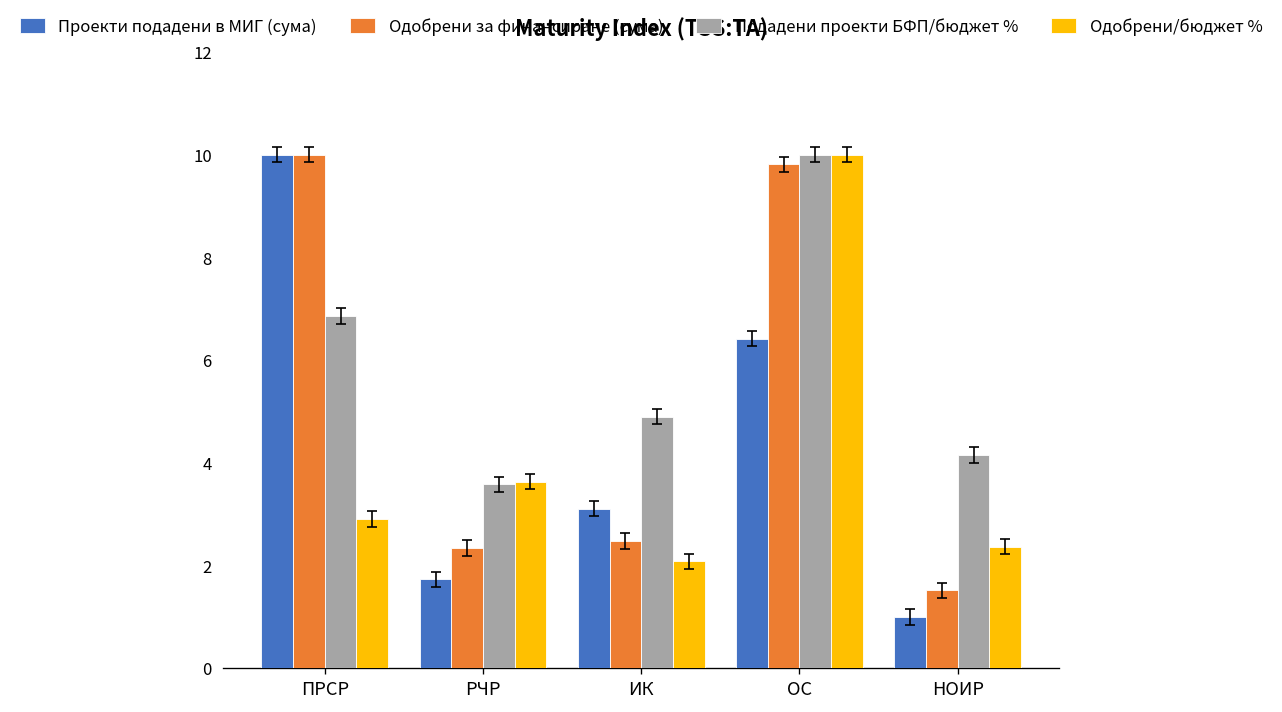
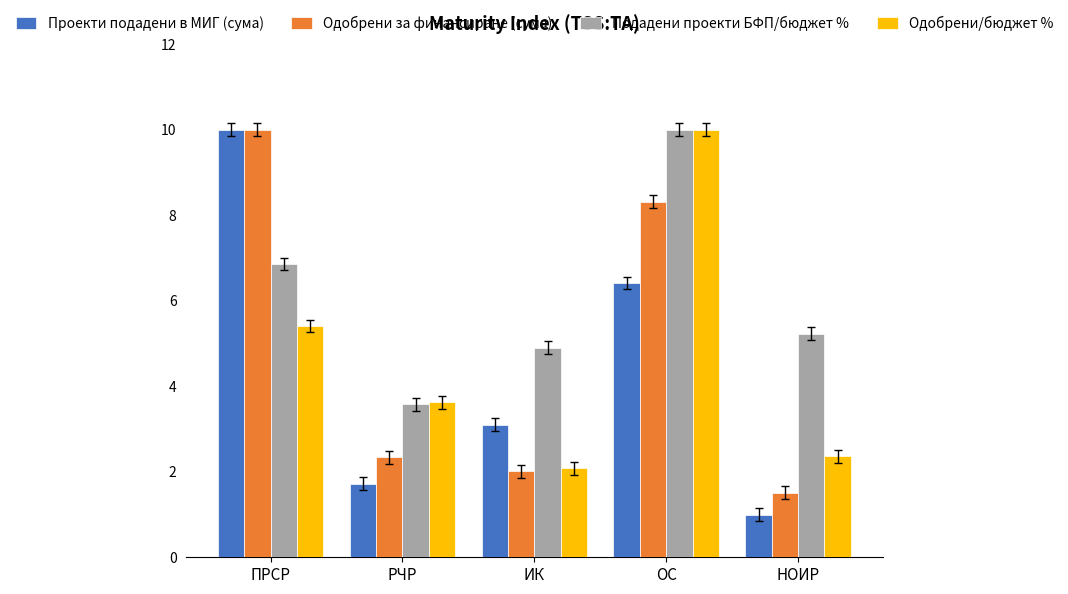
Одобрени/бюджет %, ПРСР: 2.9 -> 5.4
Одобрени за финансиране (сума), ИК: 2.5 -> 2.0
Одобрени за финансиране (сума), ОС: 9.8 -> 8.3
Подадени проекти БФП/бюджет %, НОИР: 4.1 -> 5.2
